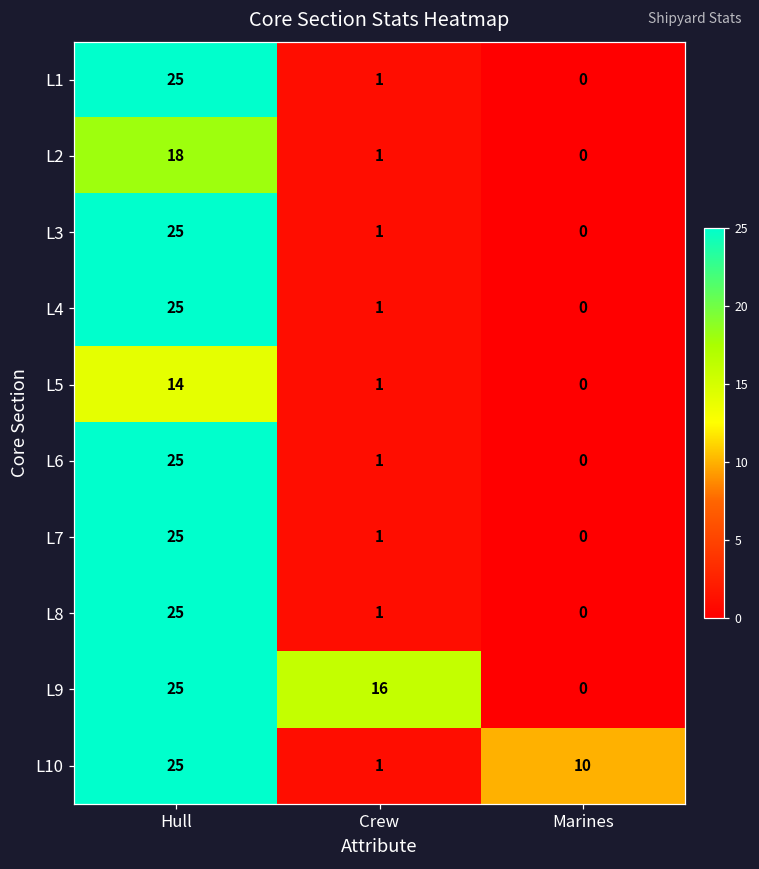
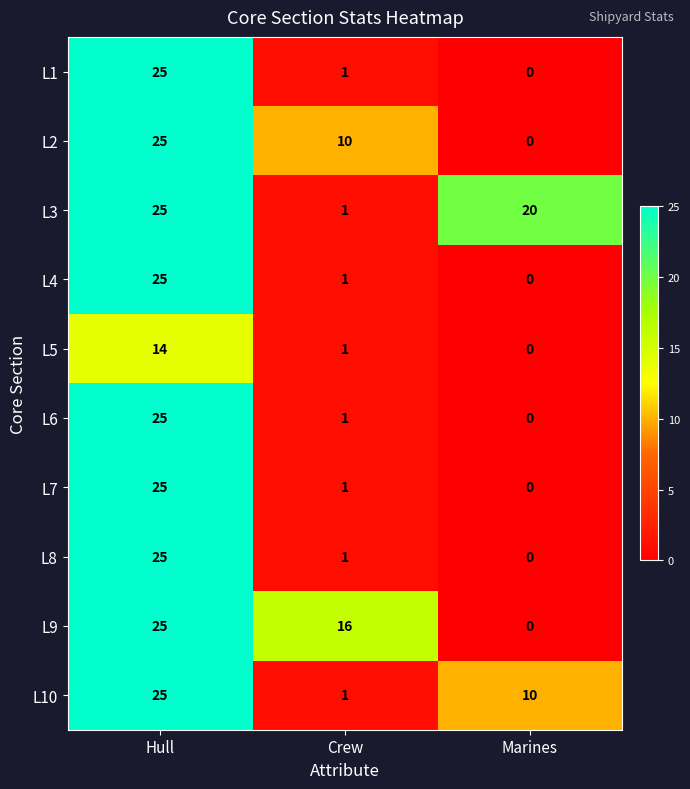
L2, Hull: 18 -> 25
L2, Crew: 1 -> 10
L3, Marines: 0 -> 20
